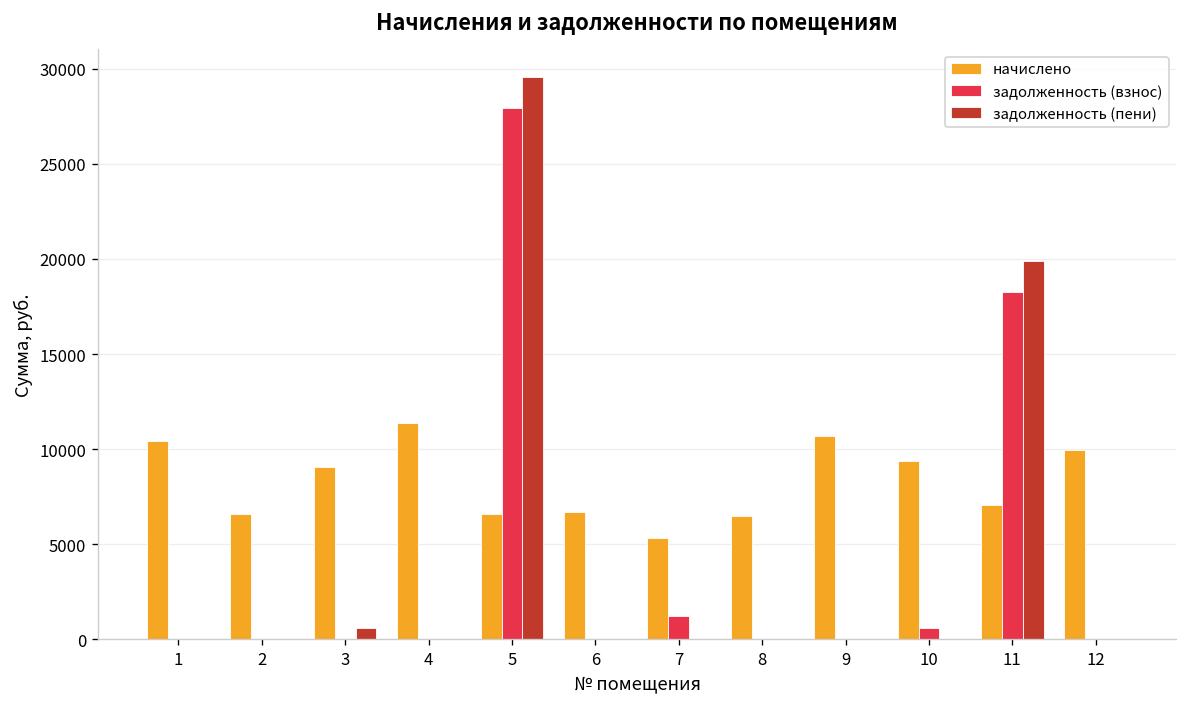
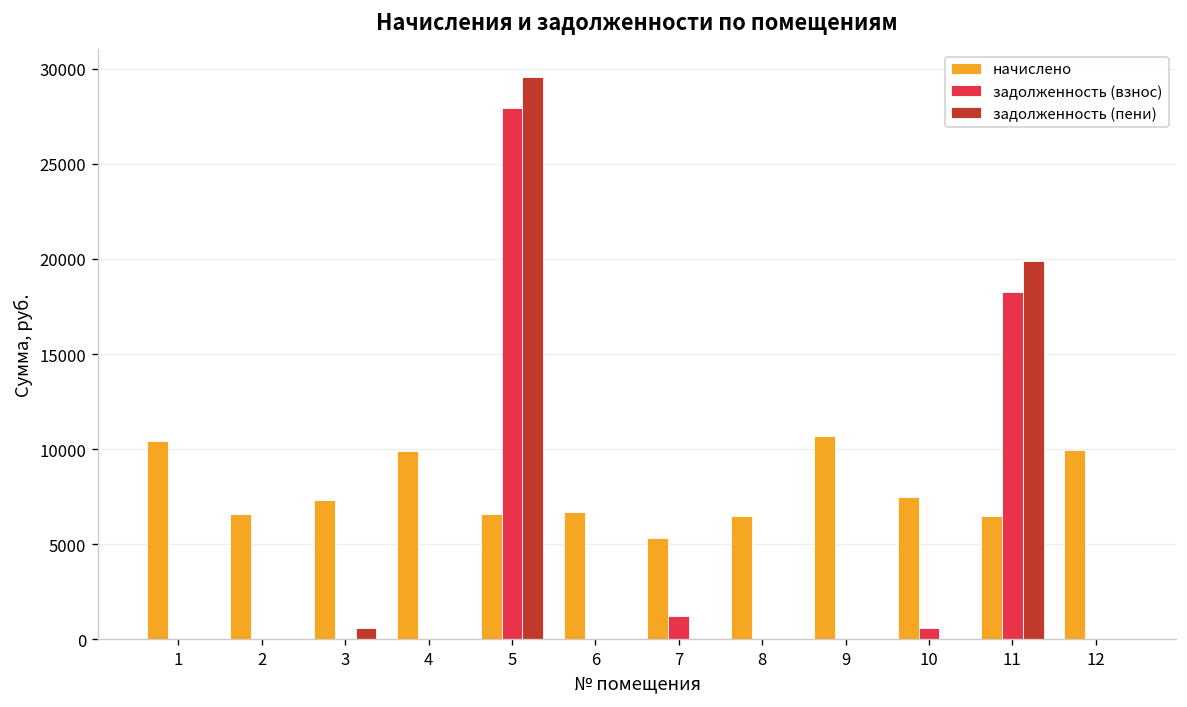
начислено, 3: 9000 -> 7300
начислено, 4: 11400 -> 9900
начислено, 10: 9400 -> 7500
начислено, 11: 7100 -> 6500
